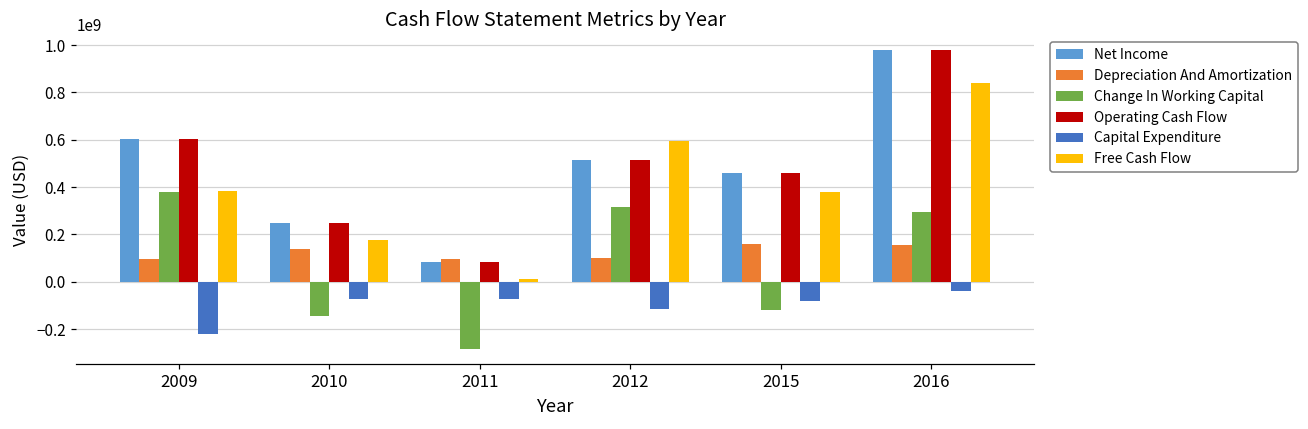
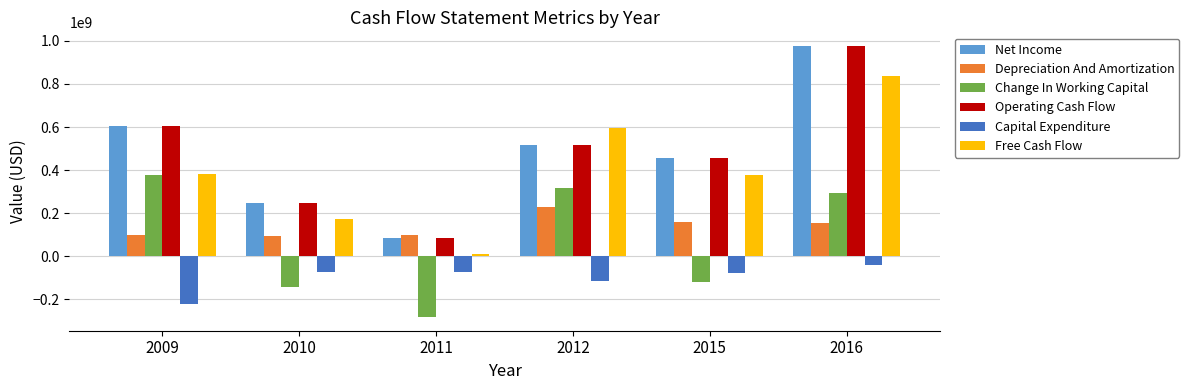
Depreciation And Amortization, 2010: 140000000 -> 90000000
Depreciation And Amortization, 2012: 100000000 -> 230000000
